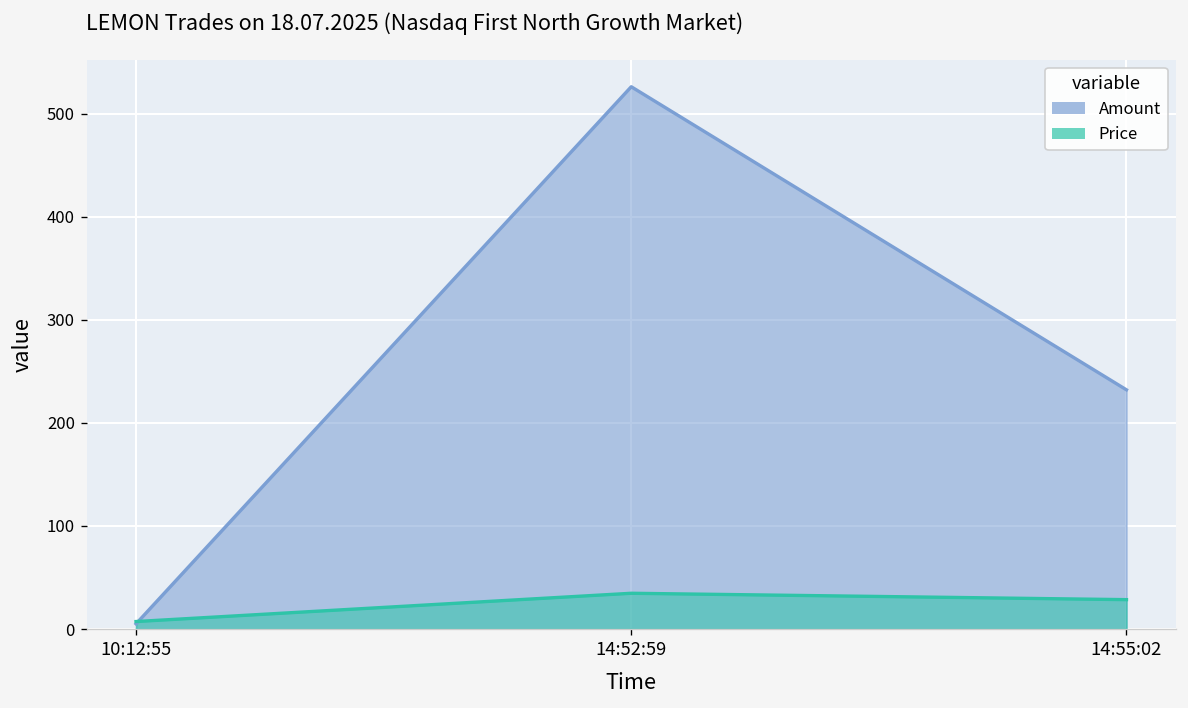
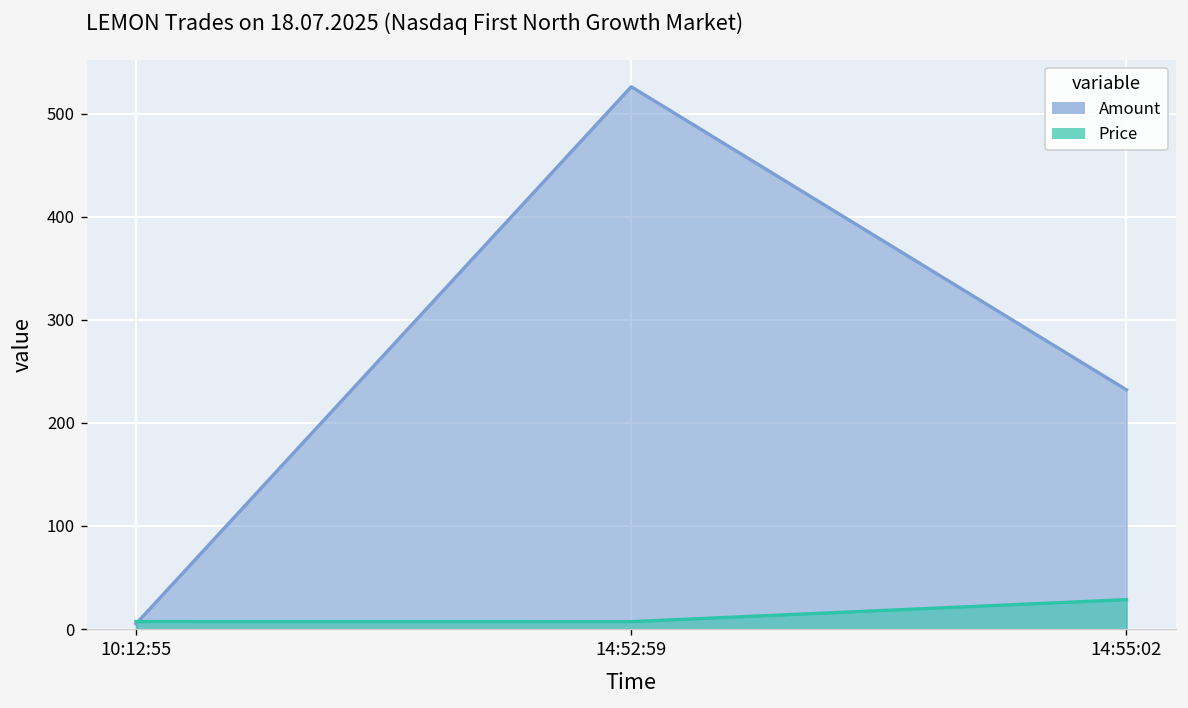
Price, 14:52:59: 30 -> 10
